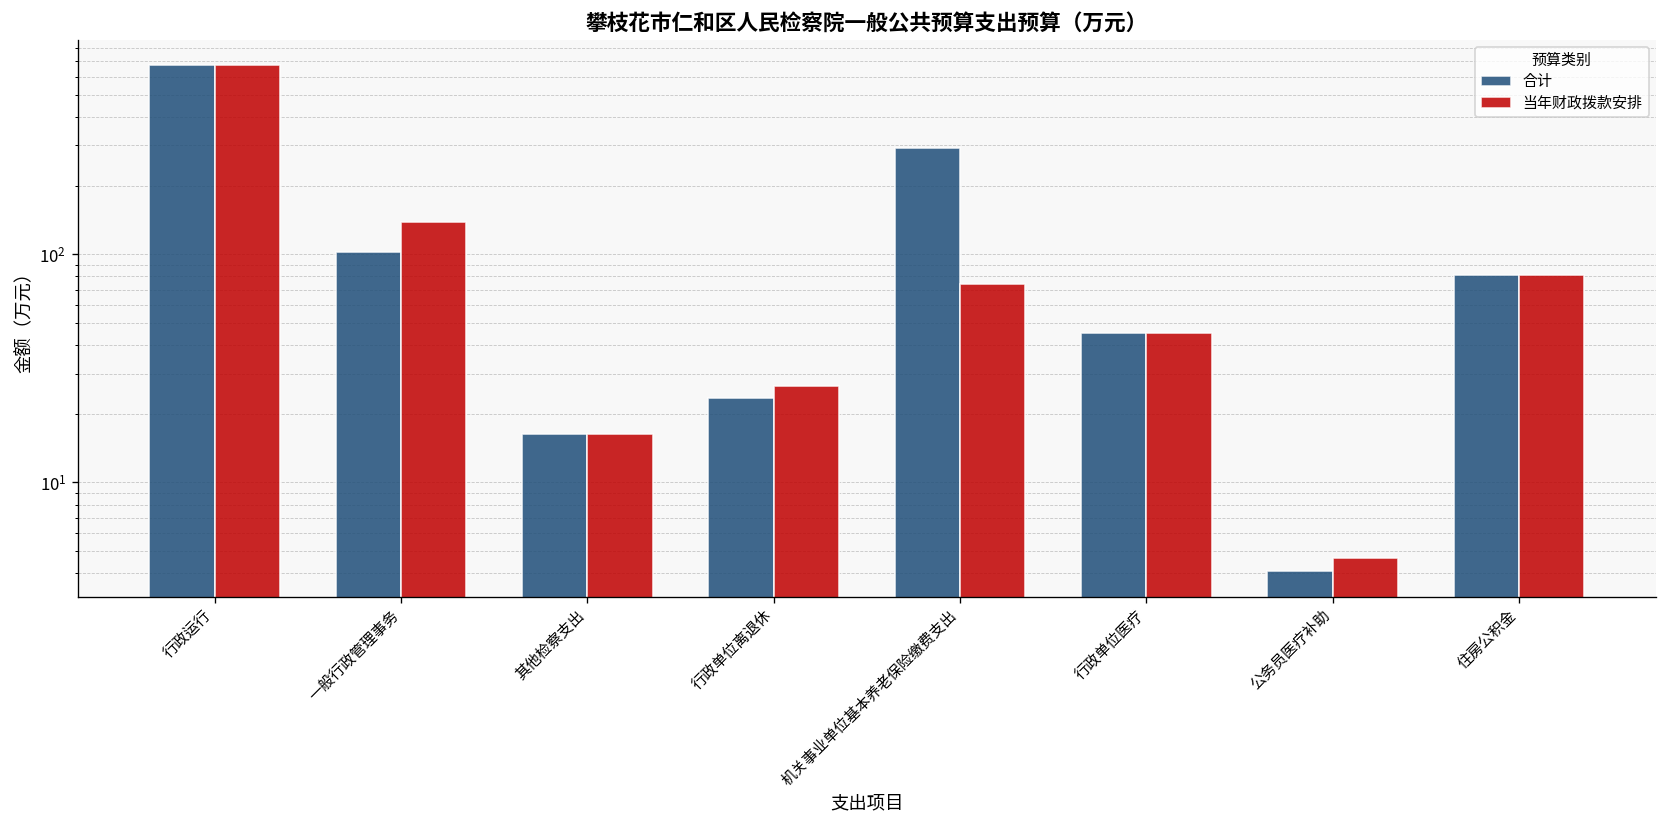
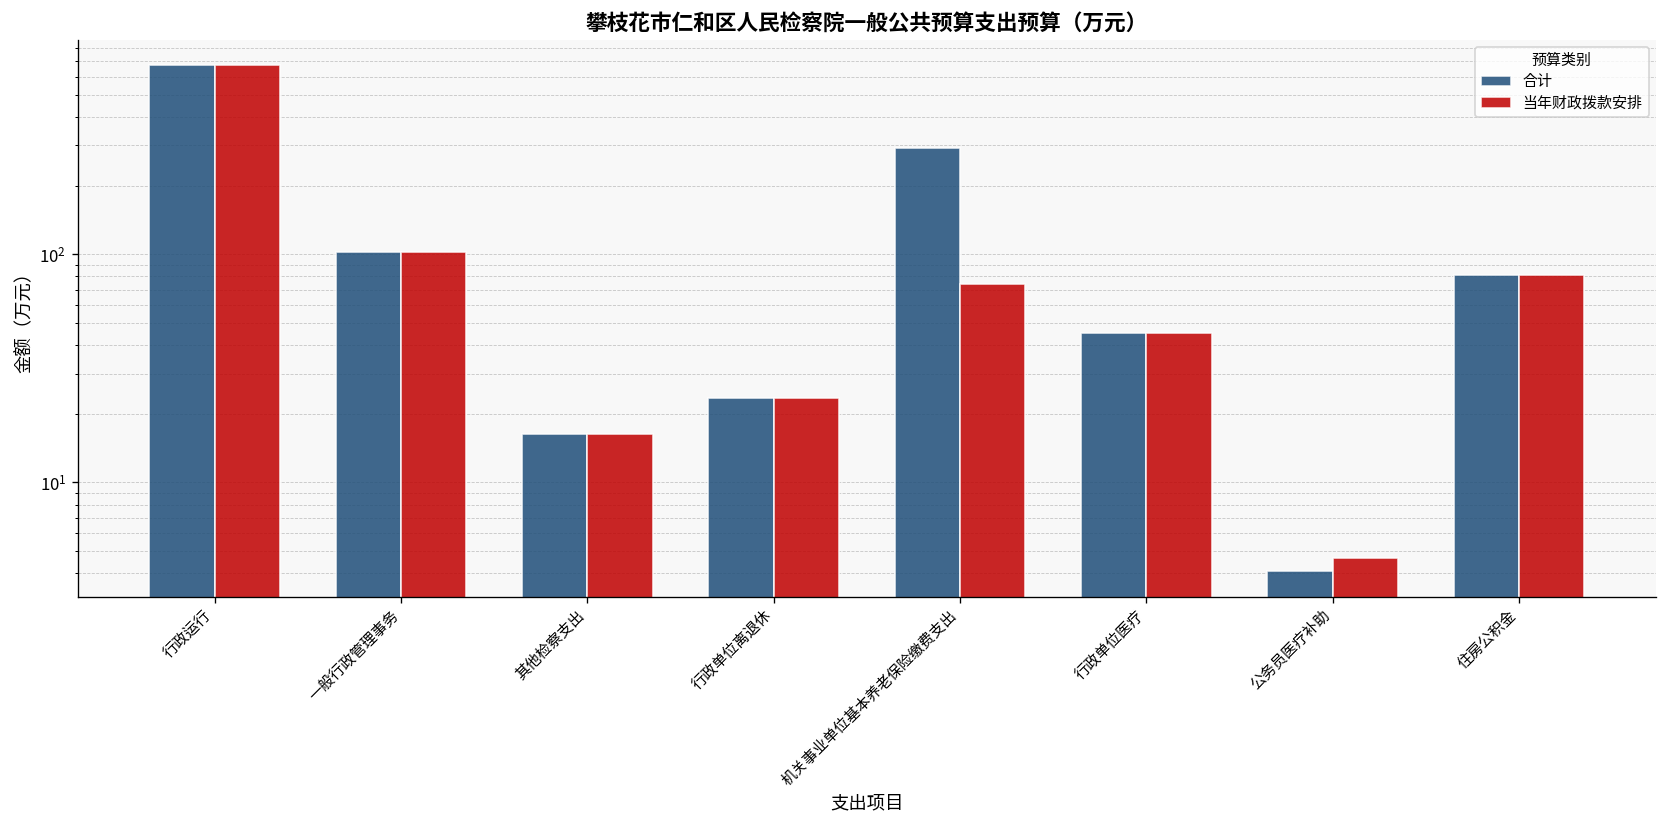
当年财政拨款安排, 一般行政管理事务: 140 -> 100
当年财政拨款安排, 行政单位离退休: 26 -> 23
